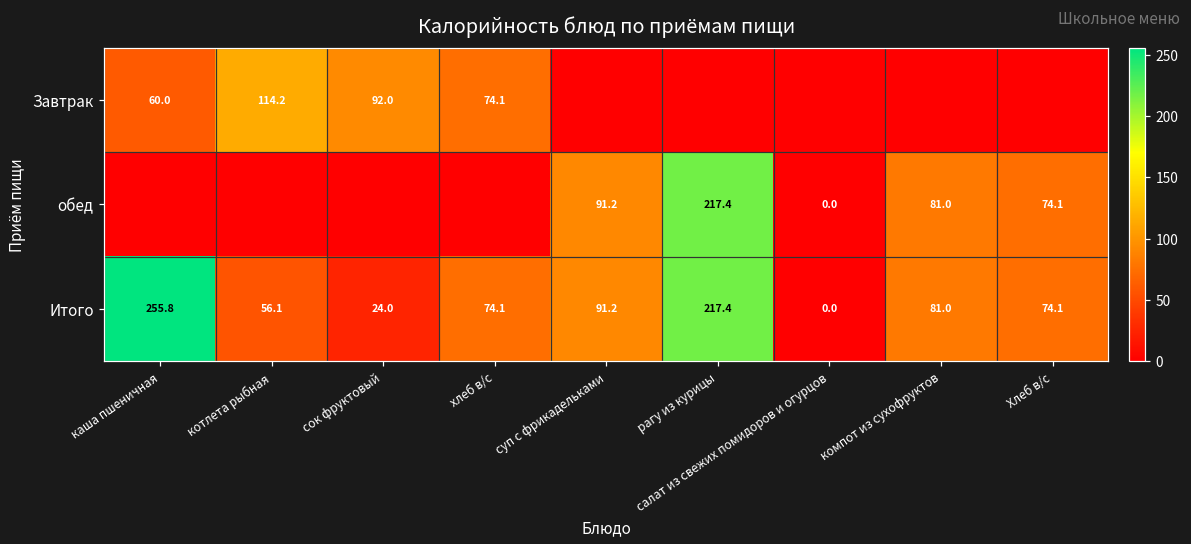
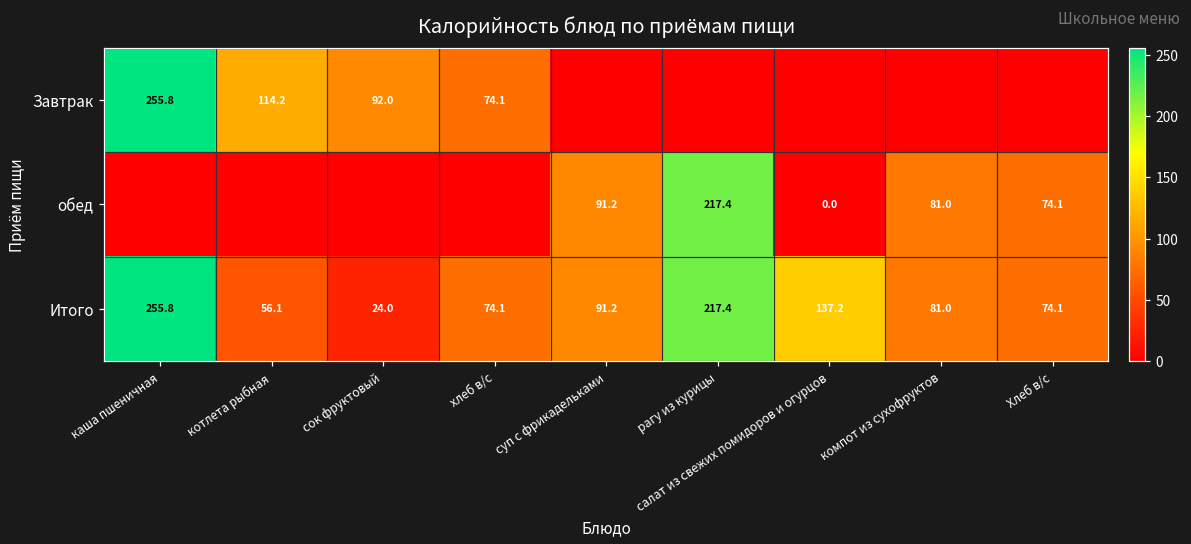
Завтрак, каша пшеничная: 60.0 -> 255.8
Итого, салат из свежих помидоров и огурцов: 0.0 -> 137.2
